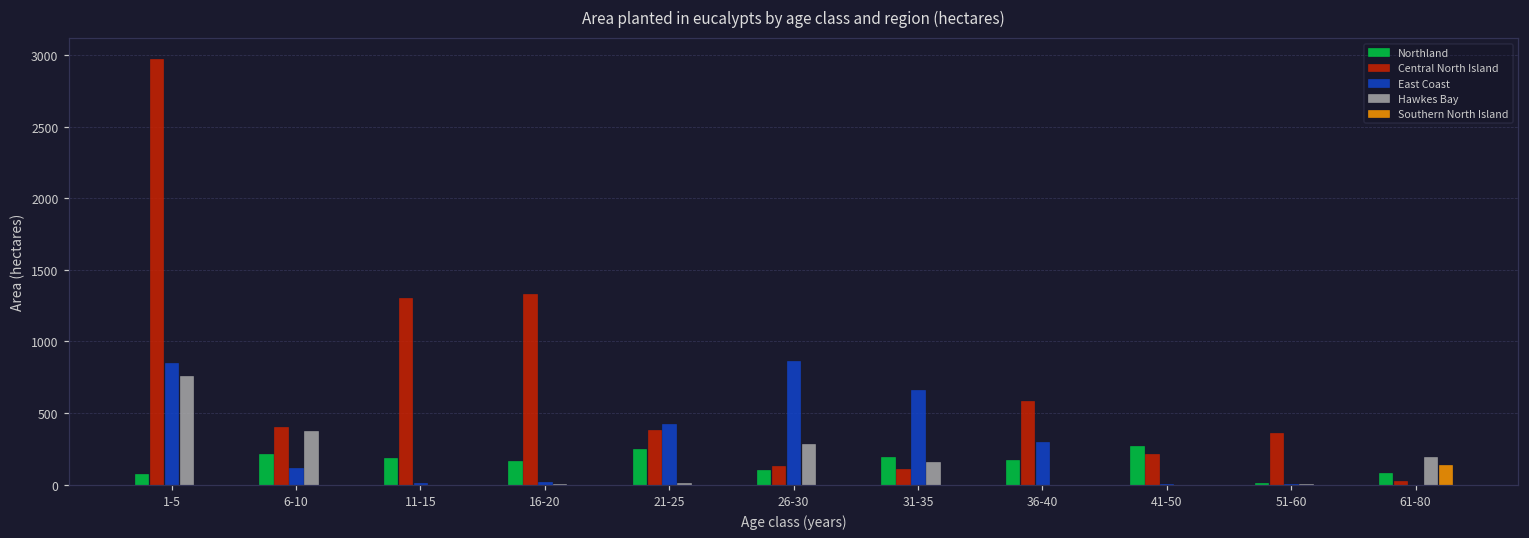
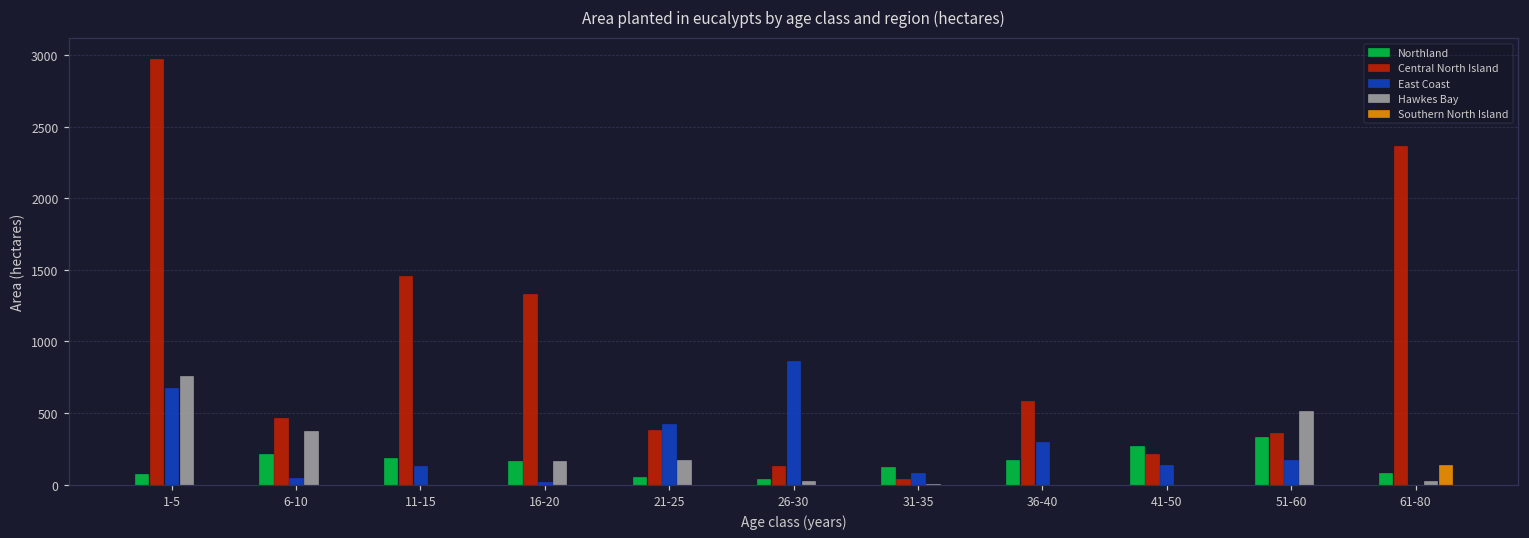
East Coast, 1-5: 850 -> 680
Central North Island, 6-10: 400 -> 460
East Coast, 6-10: 110 -> 40
Central North Island, 11-15: 1300 -> 1460
East Coast, 11-15: 10 -> 130
Hawkes Bay, 16-20: 0 -> 160
Northland, 21-25: 250 -> 50
Hawkes Bay, 21-25: 10 -> 170
Northland, 26-30: 100 -> 40
Hawkes Bay, 26-30: 290 -> 30
Northland, 31-35: 200 -> 120
Central North Island, 31-35: 110 -> 40
East Coast, 31-35: 660 -> 80
Hawkes Bay, 31-35: 160 -> 10
East Coast, 41-50: 0 -> 140
Northland, 51-60: 10 -> 330
East Coast, 51-60: 0 -> 170
Hawkes Bay, 51-60: 0 -> 510
Central North Island, 61-80: 20 -> 2370
Hawkes Bay, 61-80: 200 -> 20
